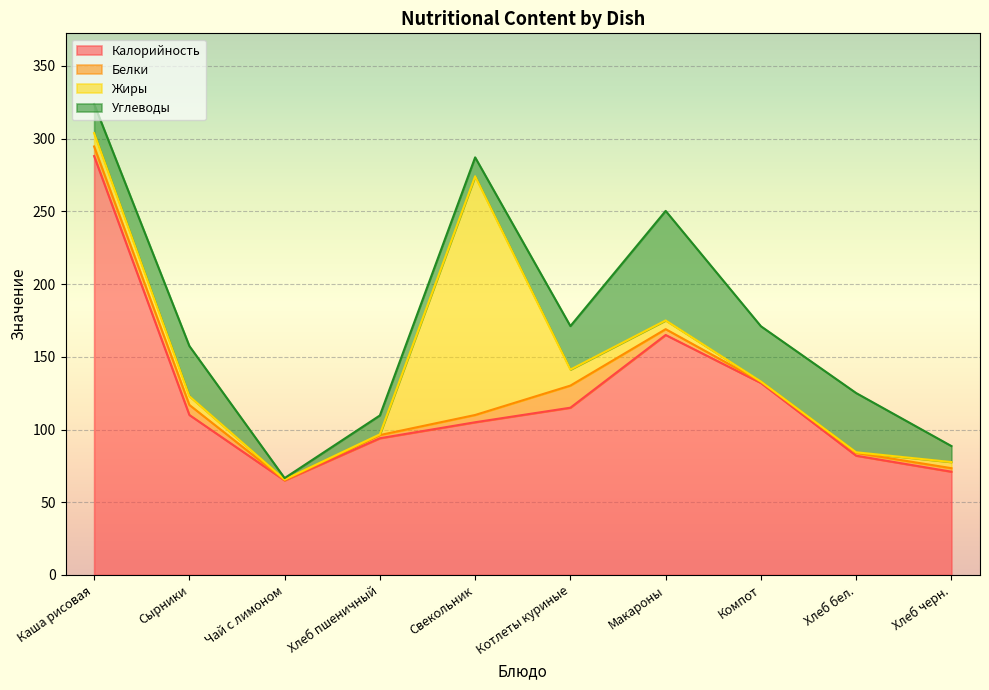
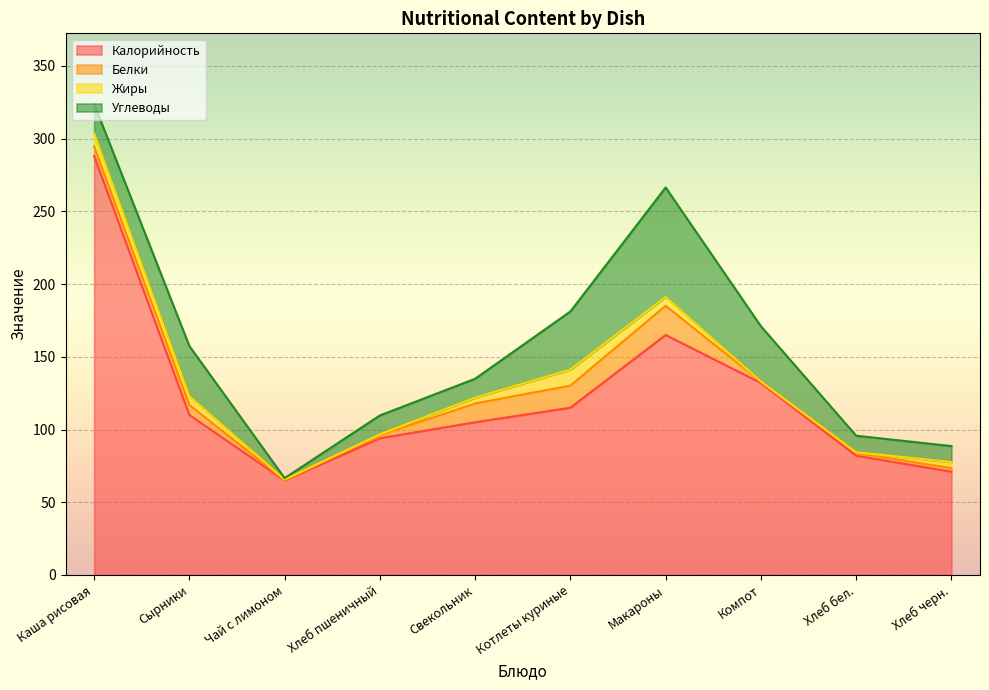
Белки, Свекольник: 5 -> 13
Жиры, Свекольник: 164 -> 4
Углеводы, Котлеты куриные: 30 -> 40
Белки, Макароны: 4 -> 20
Углеводы, Хлеб бел.: 41 -> 11
